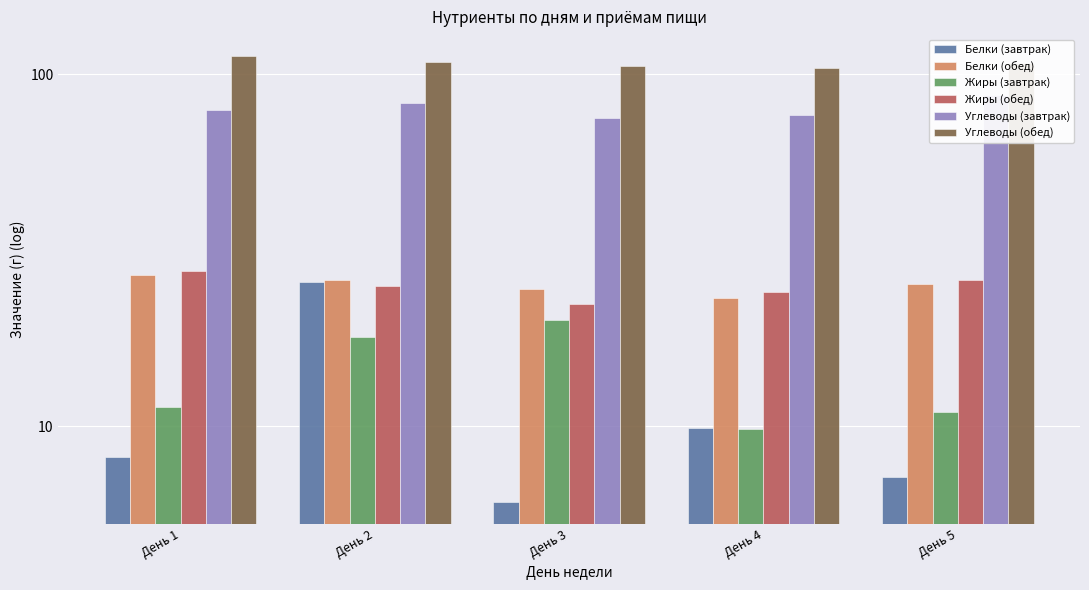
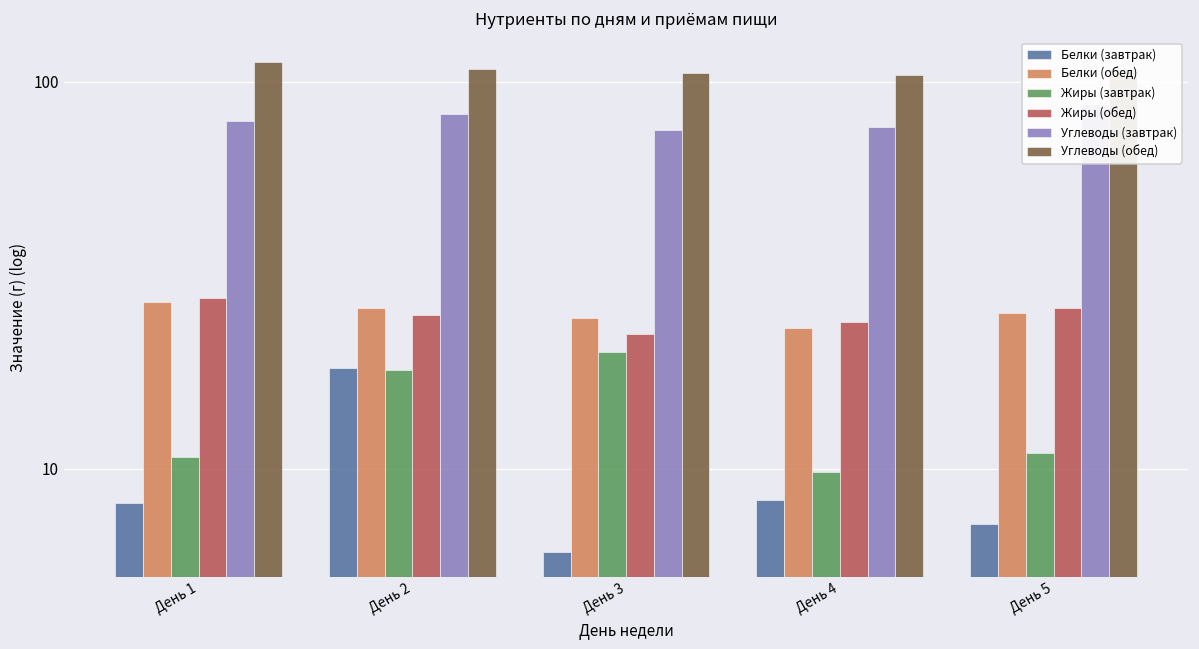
Жиры (завтрак), День 1: 11.3 -> 10.7
Белки (завтрак), День 2: 26 -> 18
Белки (завтрак), День 4: 9.9 -> 8.3
